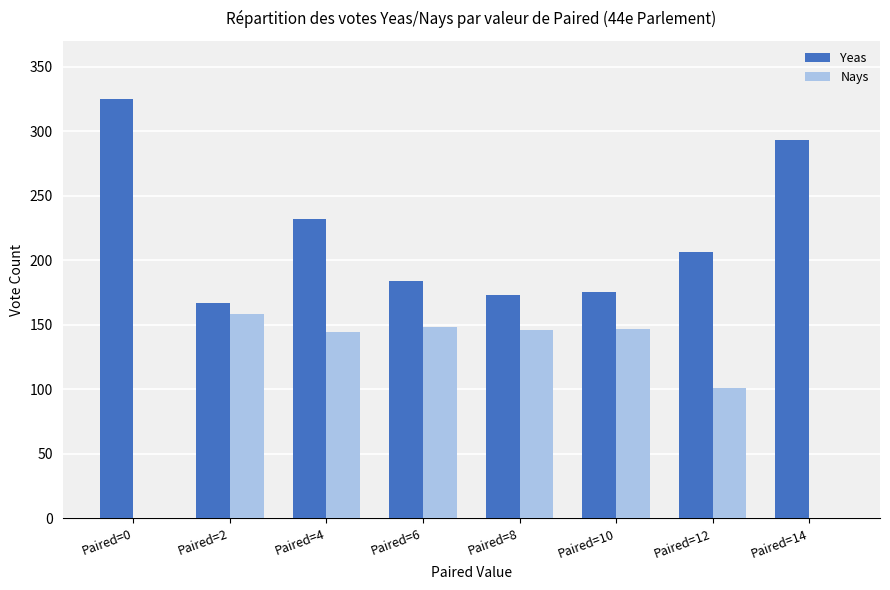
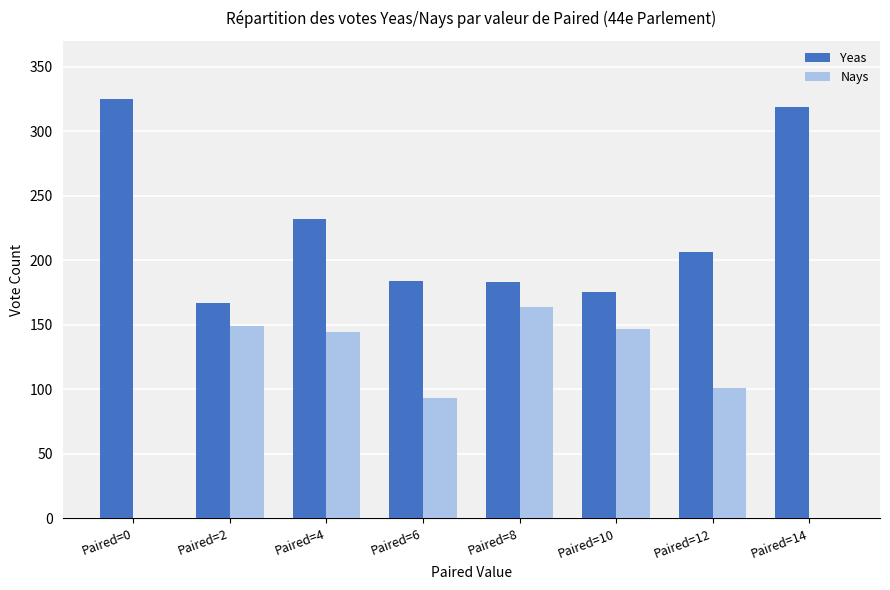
Nays, Paired=2: 158 -> 149
Nays, Paired=6: 148 -> 93
Yeas, Paired=8: 173 -> 183
Nays, Paired=8: 146 -> 164
Yeas, Paired=14: 293 -> 319
